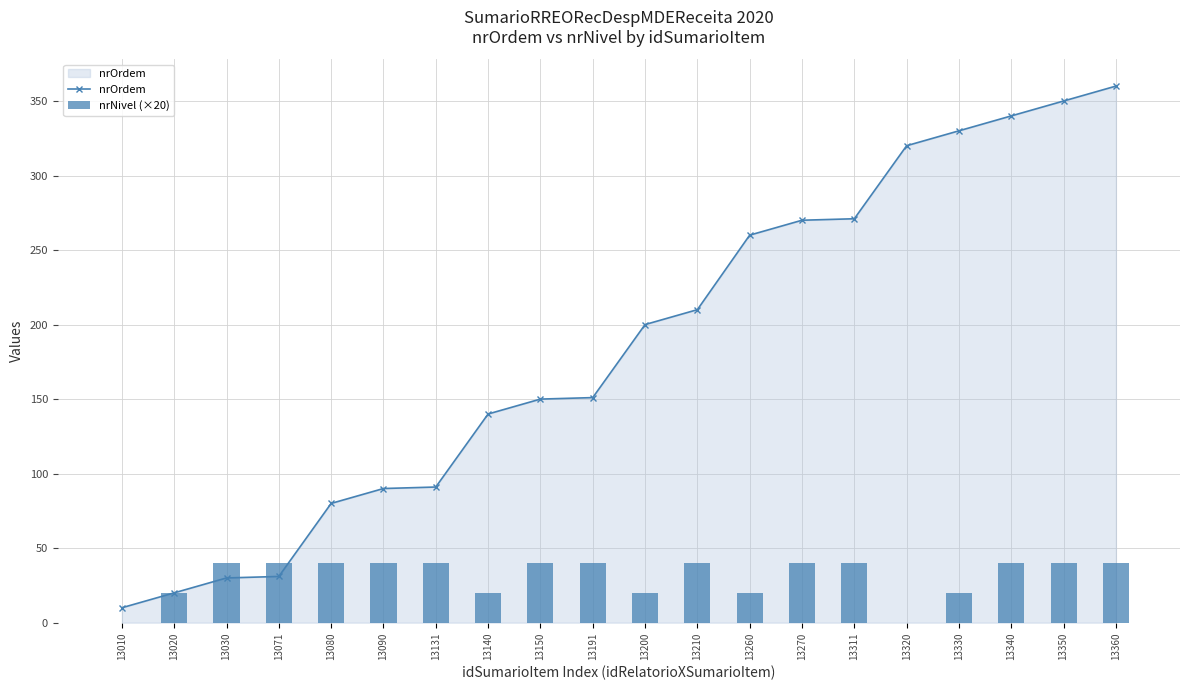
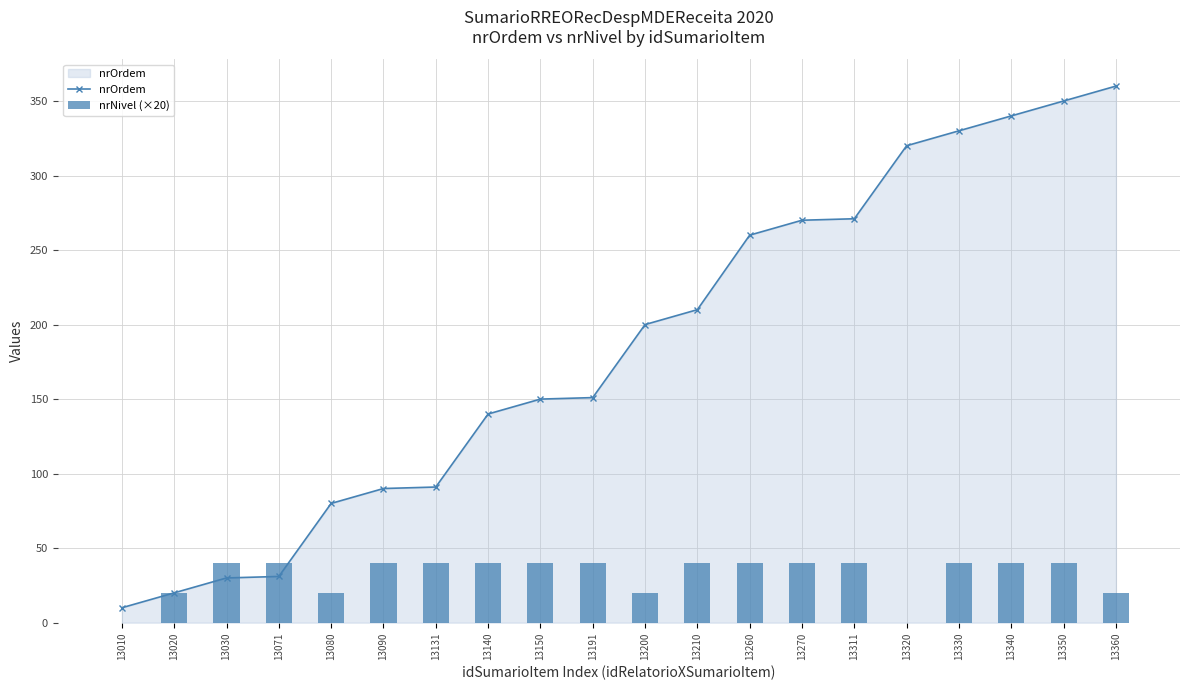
nrNivel (×20), 13080: 40 -> 20
nrNivel (×20), 13140: 20 -> 40
nrNivel (×20), 13260: 20 -> 40
nrNivel (×20), 13330: 20 -> 40
nrNivel (×20), 13360: 40 -> 20
